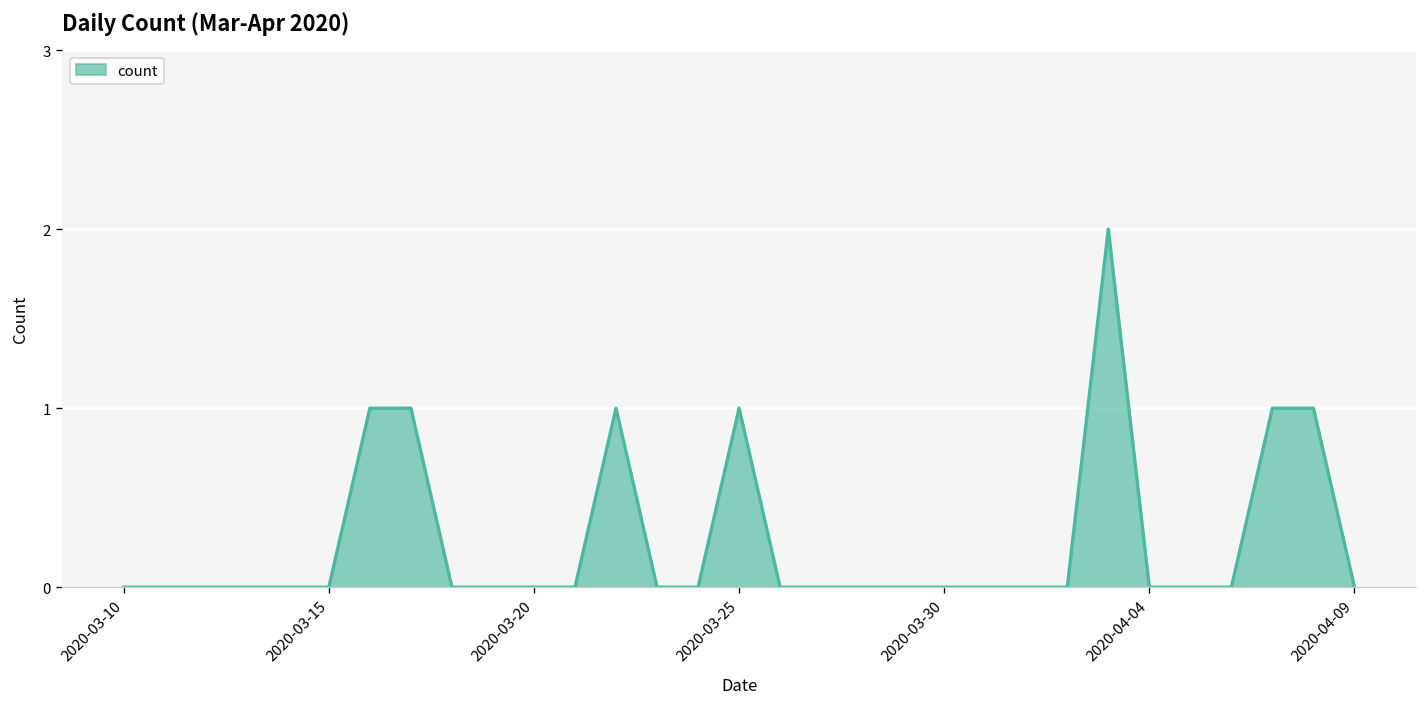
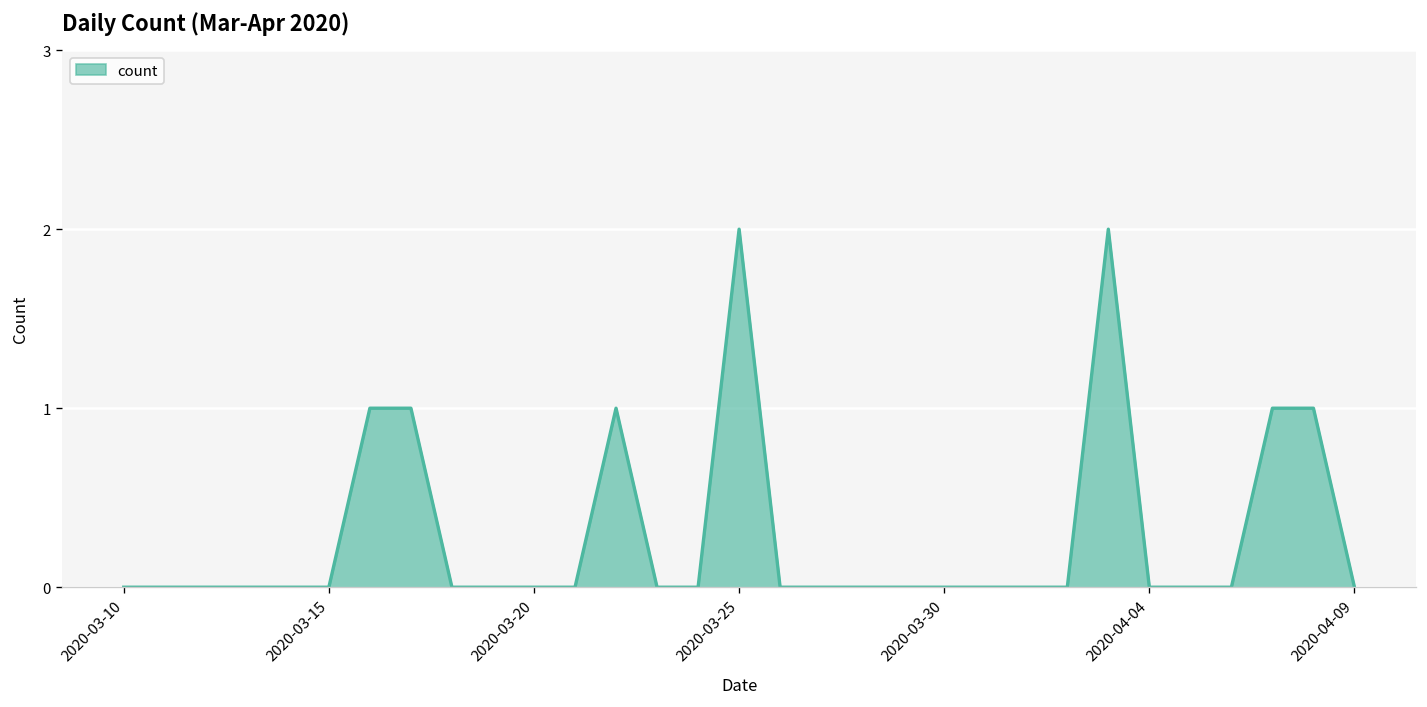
2020-03-25: 1 -> 2
